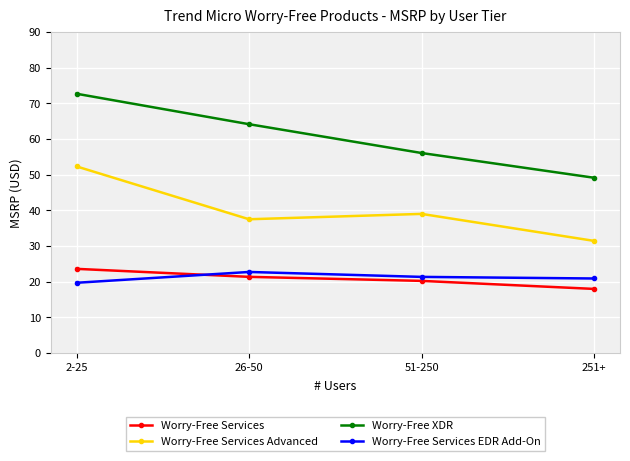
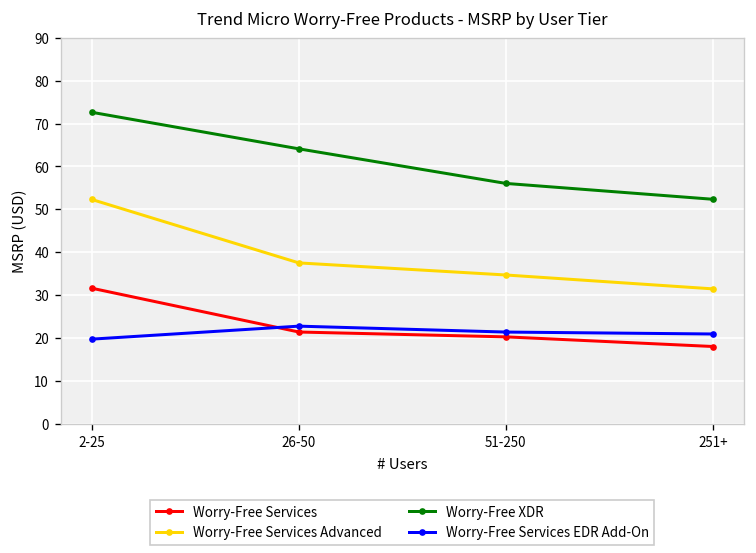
Worry-Free Services, 2-25: 24 -> 32
Worry-Free Services Advanced, 51-250: 39 -> 35
Worry-Free XDR, 251+: 49 -> 52
